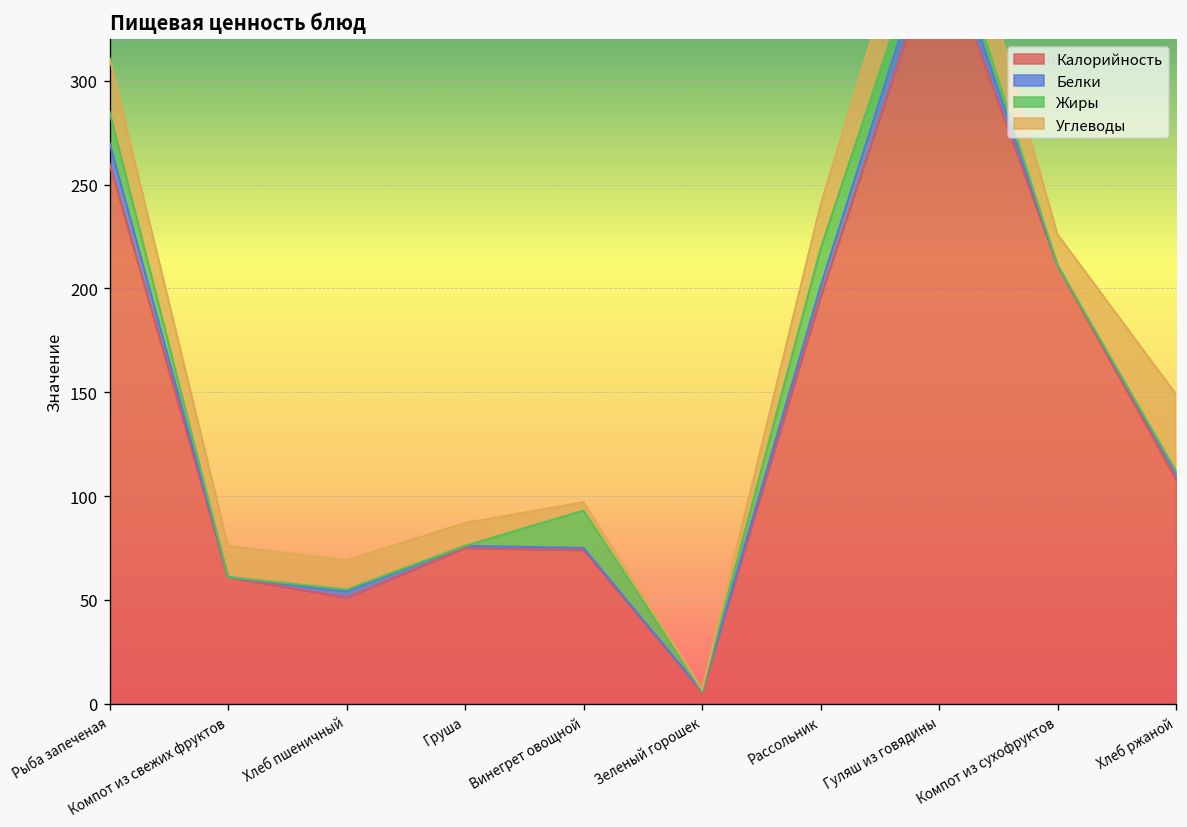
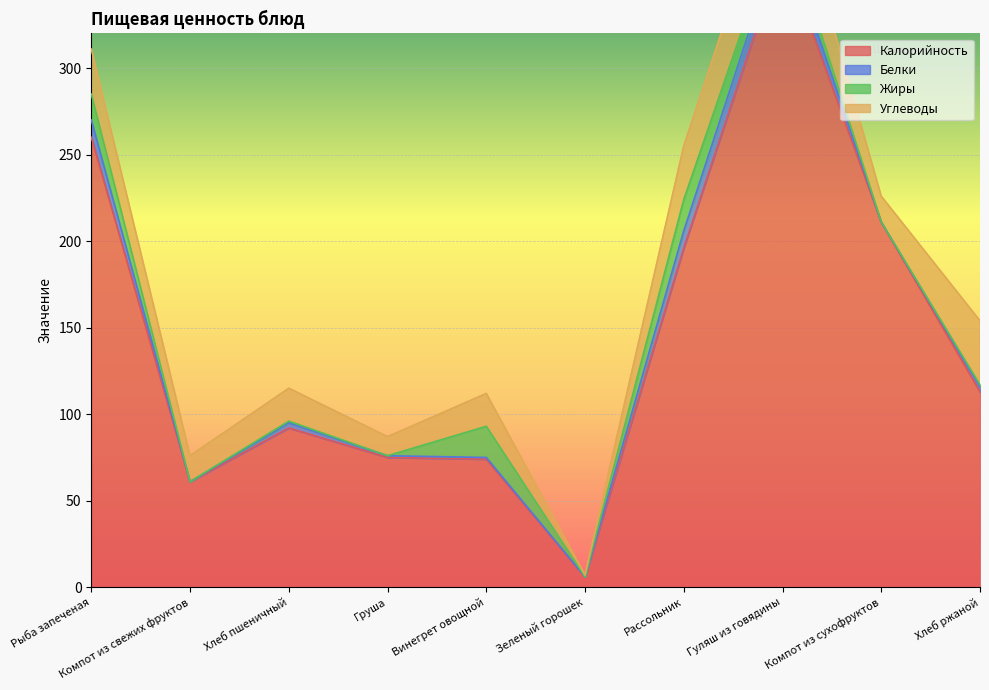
Калорийность, Хлеб пшеничный: 51 -> 92
Углеводы, Хлеб пшеничный: 14 -> 19
Углеводы, Винегрет овощной: 4 -> 19
Белки, Рассольник: 5 -> 10
Углеводы, Рассольник: 21 -> 31
Калорийность, Хлеб ржаной: 108 -> 113
